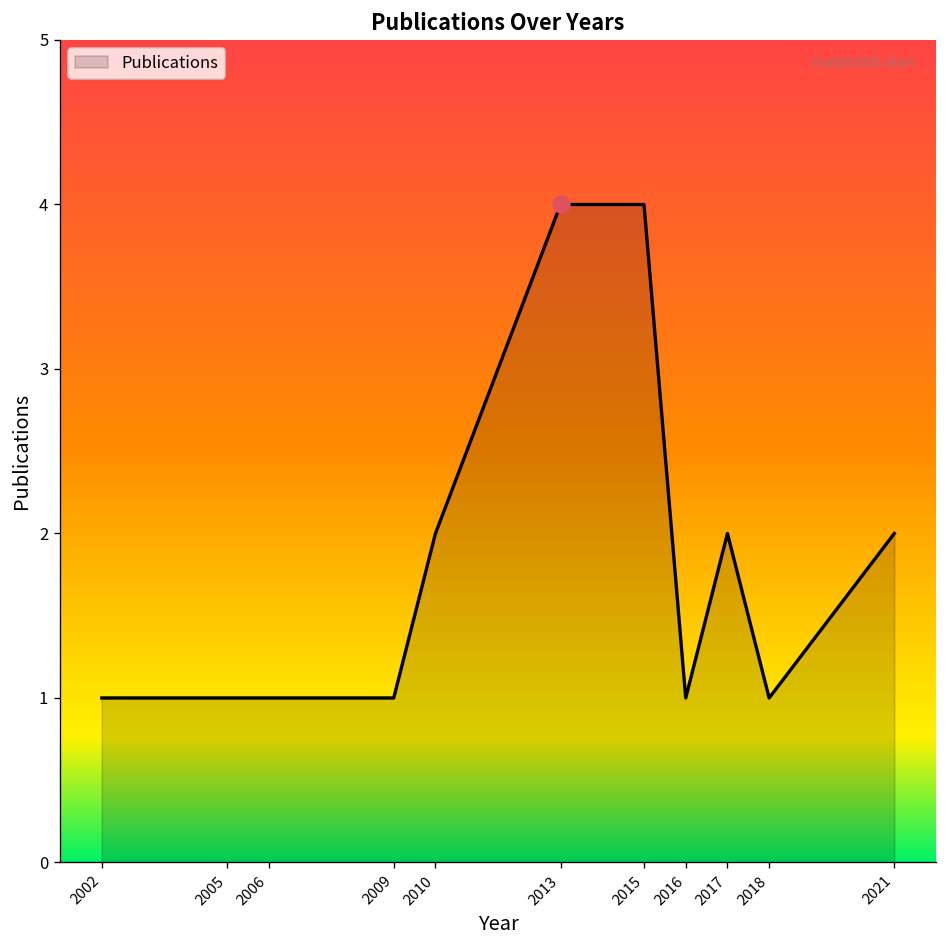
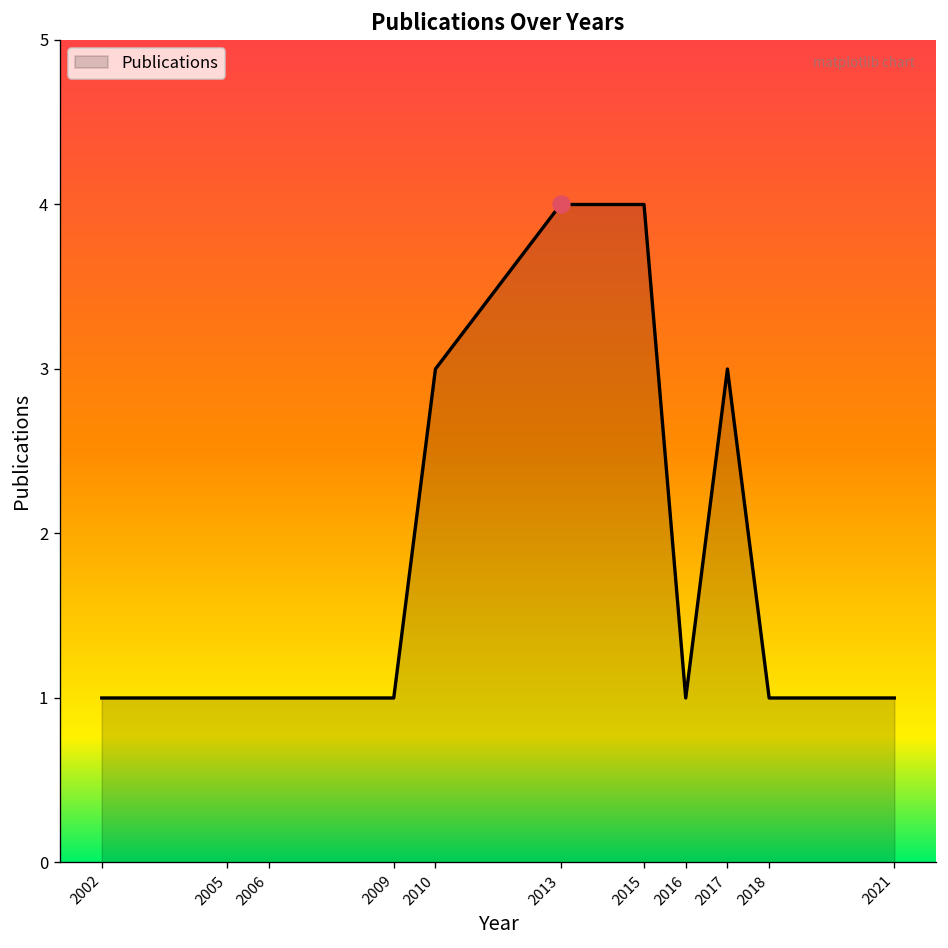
Publications, 2010: 2 -> 3
Publications, 2017: 2 -> 3
Publications, 2021: 2 -> 1
